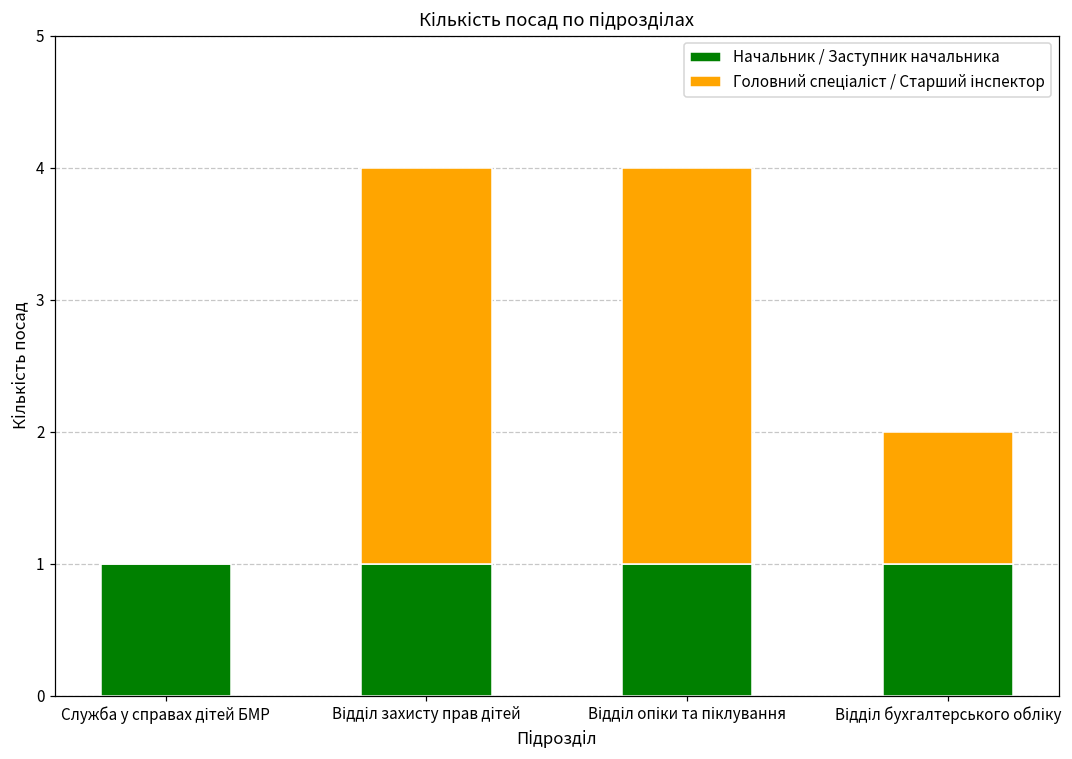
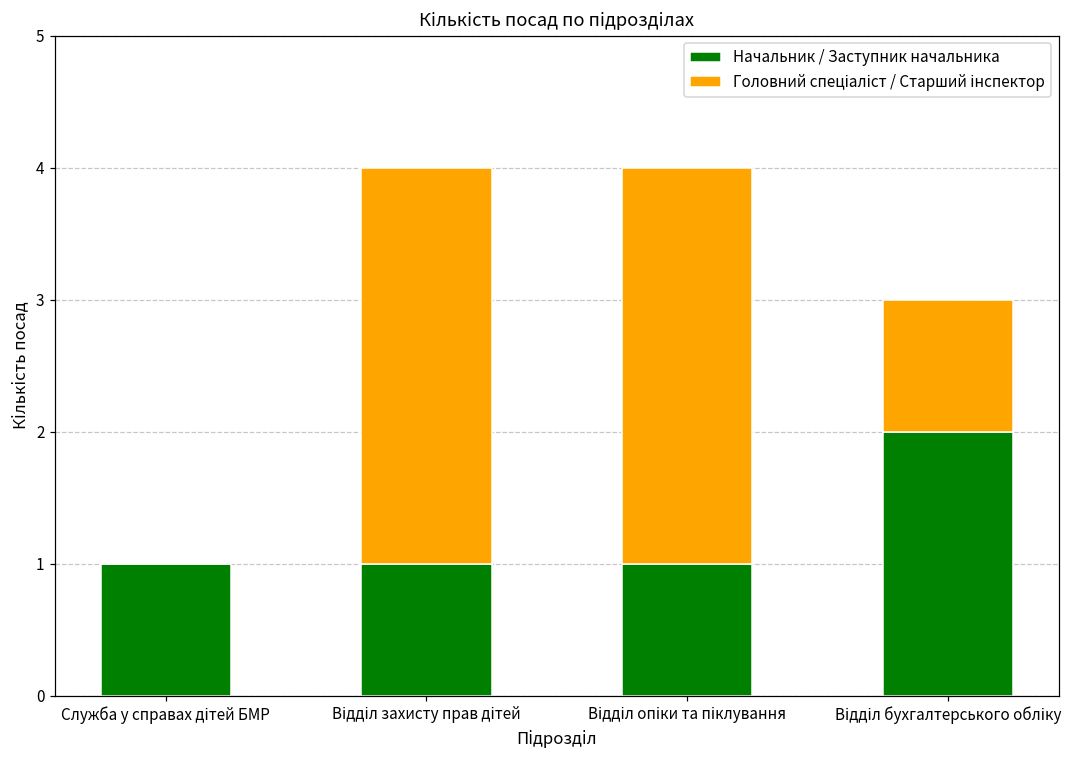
Начальник / Заступник начальника, Відділ бухгалтерського обліку: 1 -> 2
